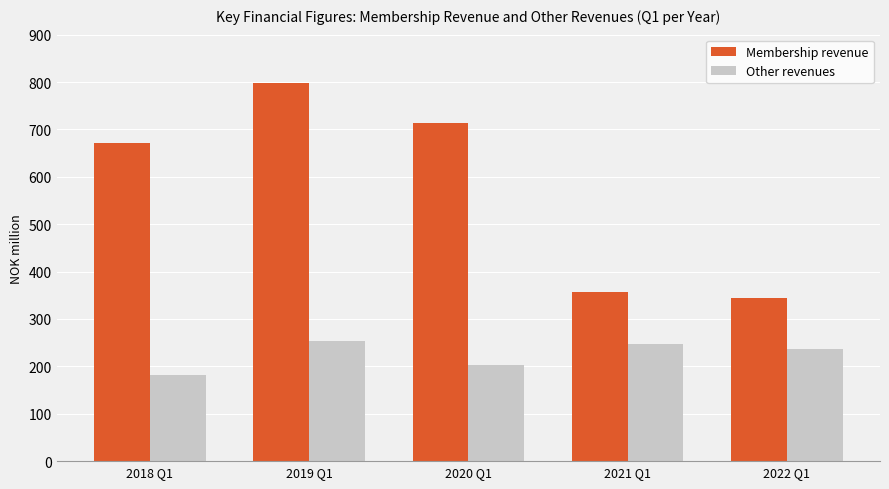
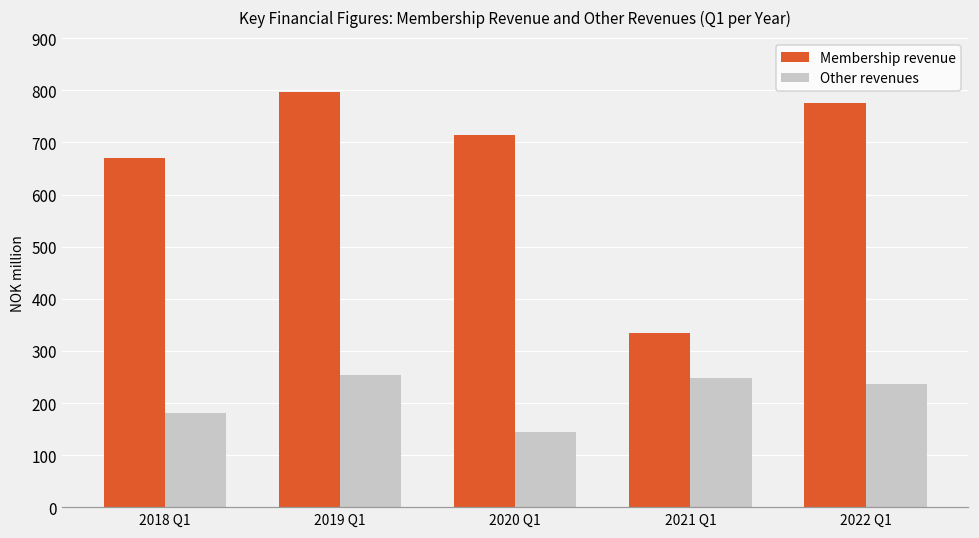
Other revenues, 2020 Q1: 200 -> 150
Membership revenue, 2021 Q1: 360 -> 340
Membership revenue, 2022 Q1: 350 -> 780
